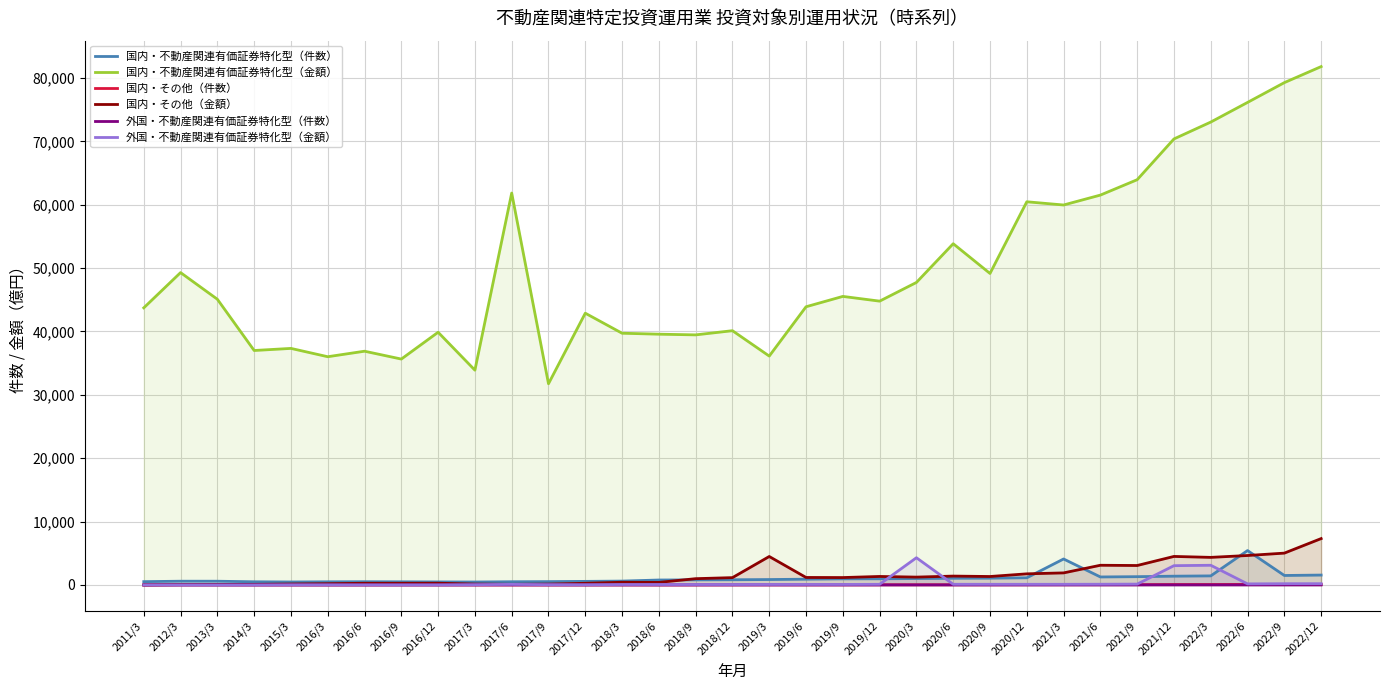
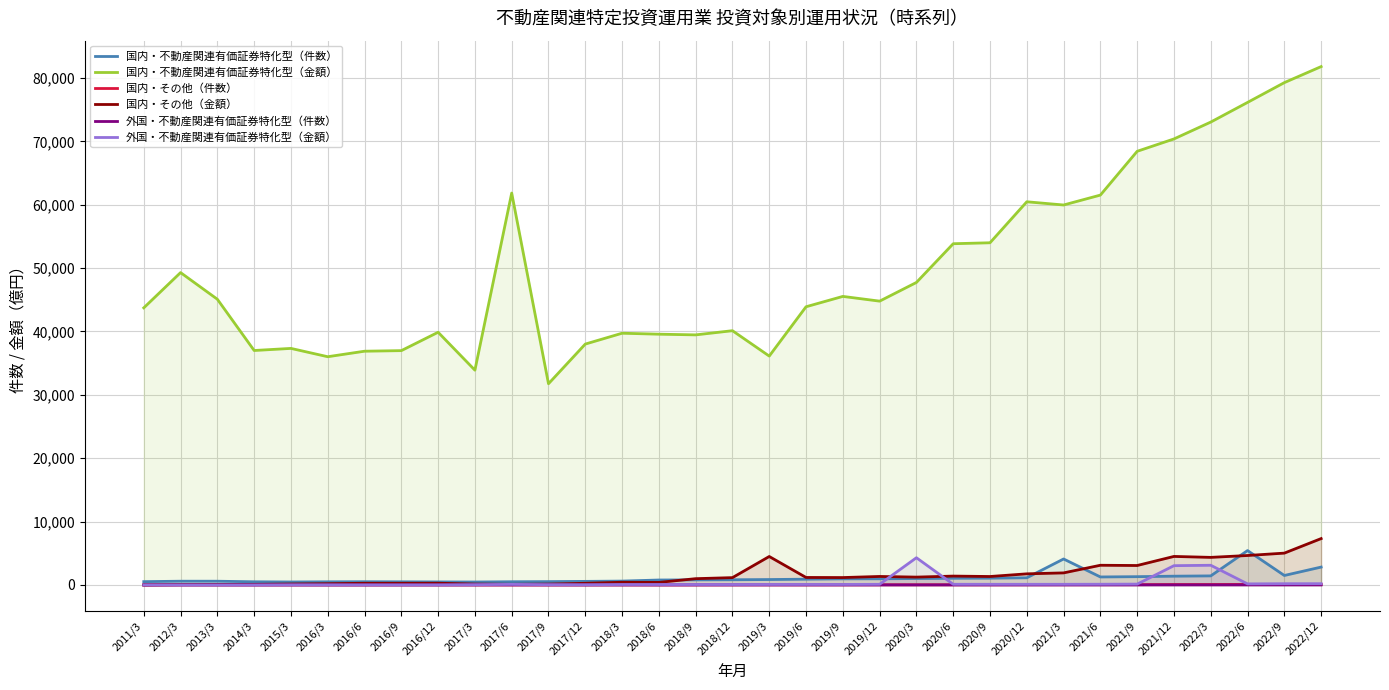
国内・不動産関連有価証券特化型（金額）, 2016/9: 36,000 -> 37,000
国内・不動産関連有価証券特化型（金額）, 2017/12: 43,000 -> 38,000
国内・不動産関連有価証券特化型（金額）, 2020/9: 49,000 -> 54,000
国内・不動産関連有価証券特化型（金額）, 2021/9: 64,000 -> 68,000
国内・不動産関連有価証券特化型（件数）, 2022/12: 2,000 -> 3,000
